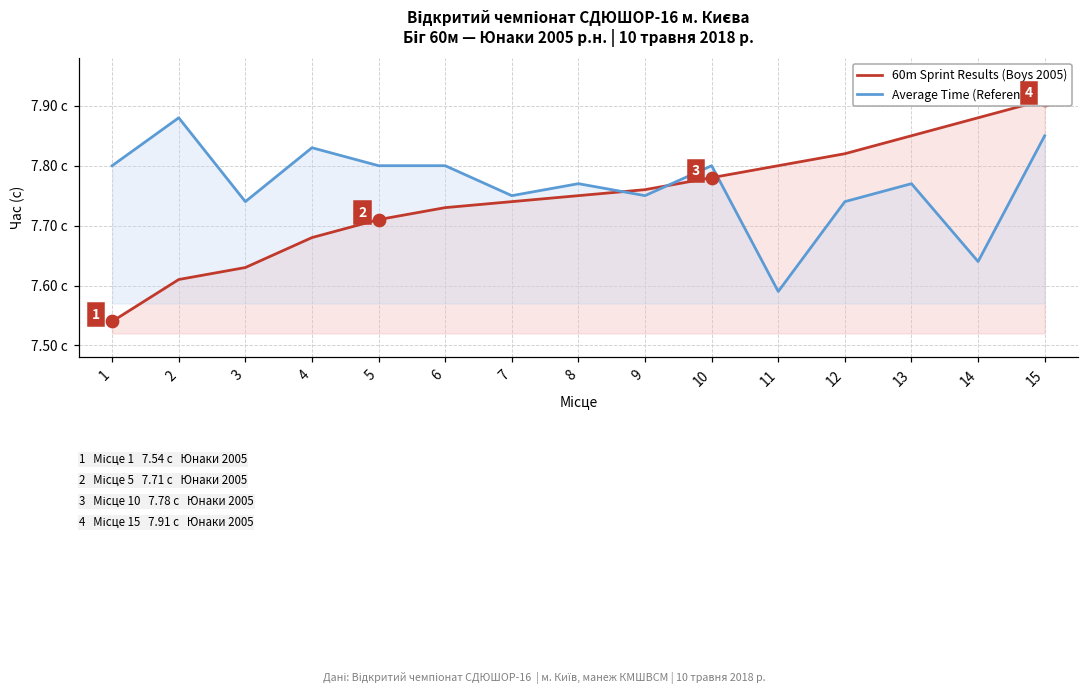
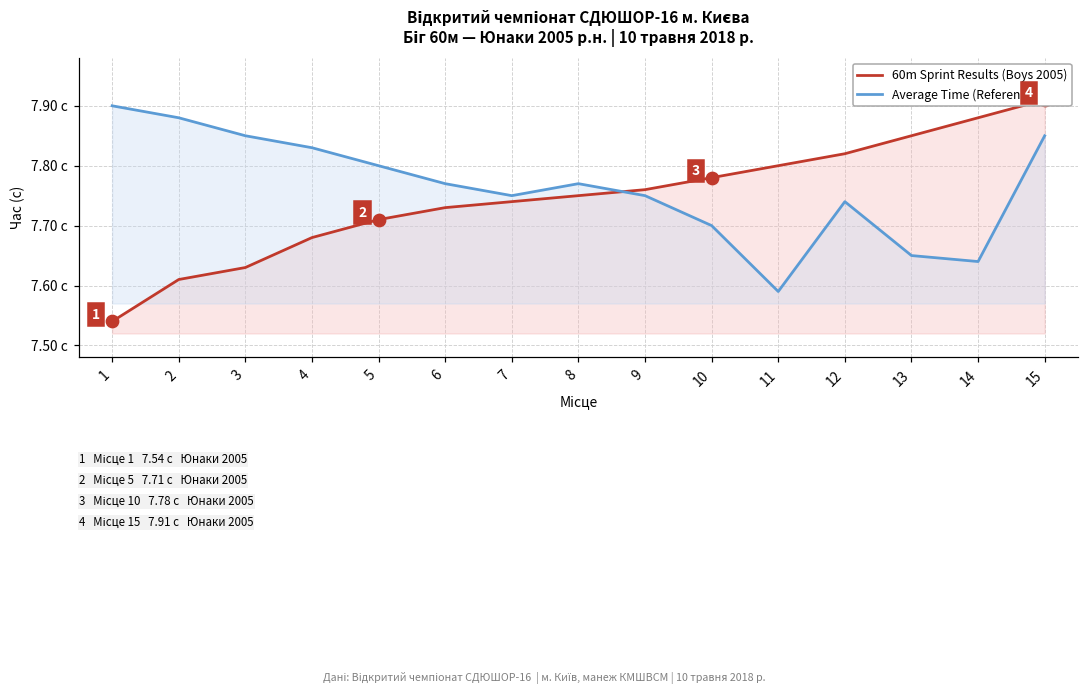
Average Time (Reference), 1: 7.8 с -> 7.9 с
Average Time (Reference), 3: 7.74 с -> 7.85 с
Average Time (Reference), 6: 7.80 с -> 7.77 с
Average Time (Reference), 10: 7.8 с -> 7.7 с
Average Time (Reference), 13: 7.77 с -> 7.65 с
